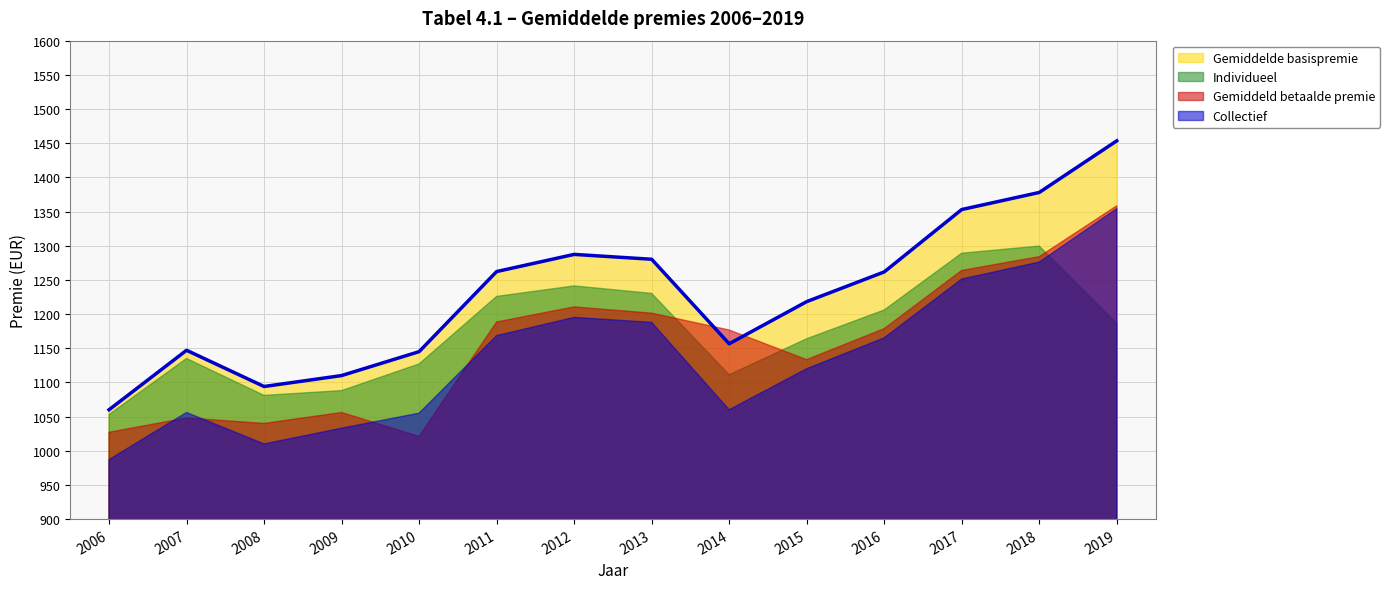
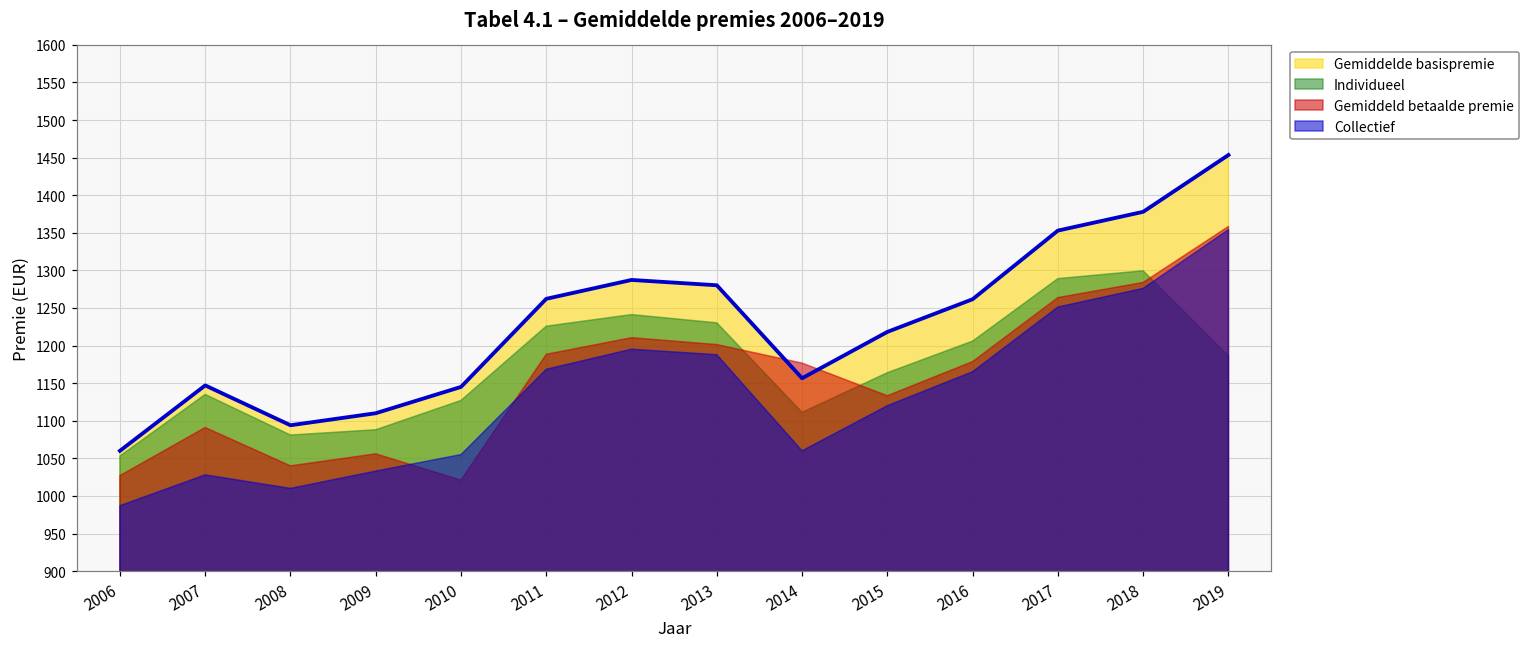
Gemiddeld betaalde premie, 2007: 1050 -> 1090
Collectief, 2007: 1060 -> 1030
